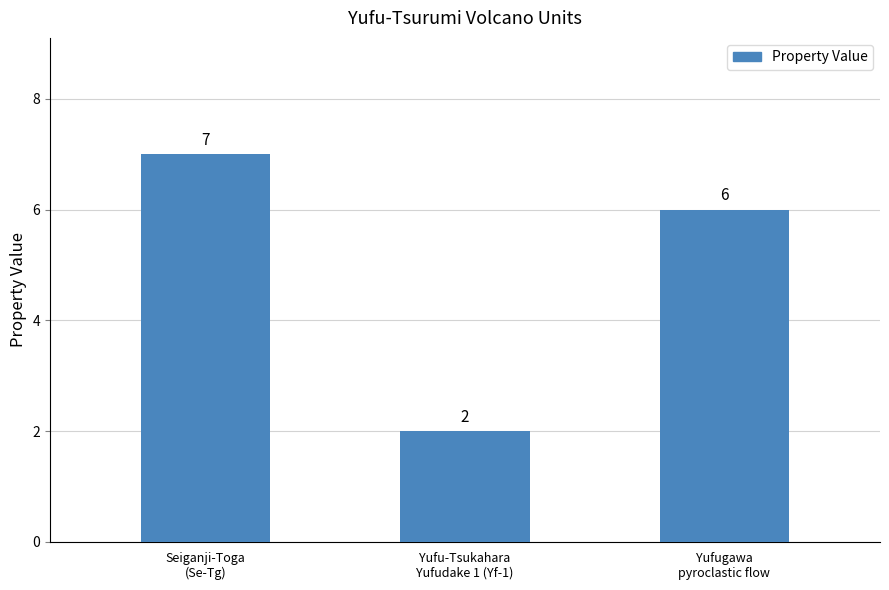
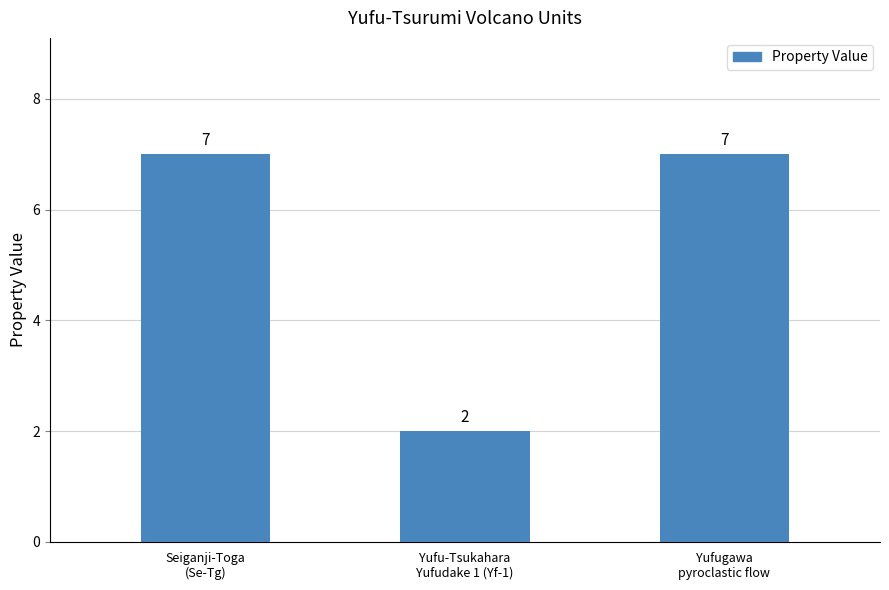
Yufugawa pyroclastic flow: 6 -> 7
